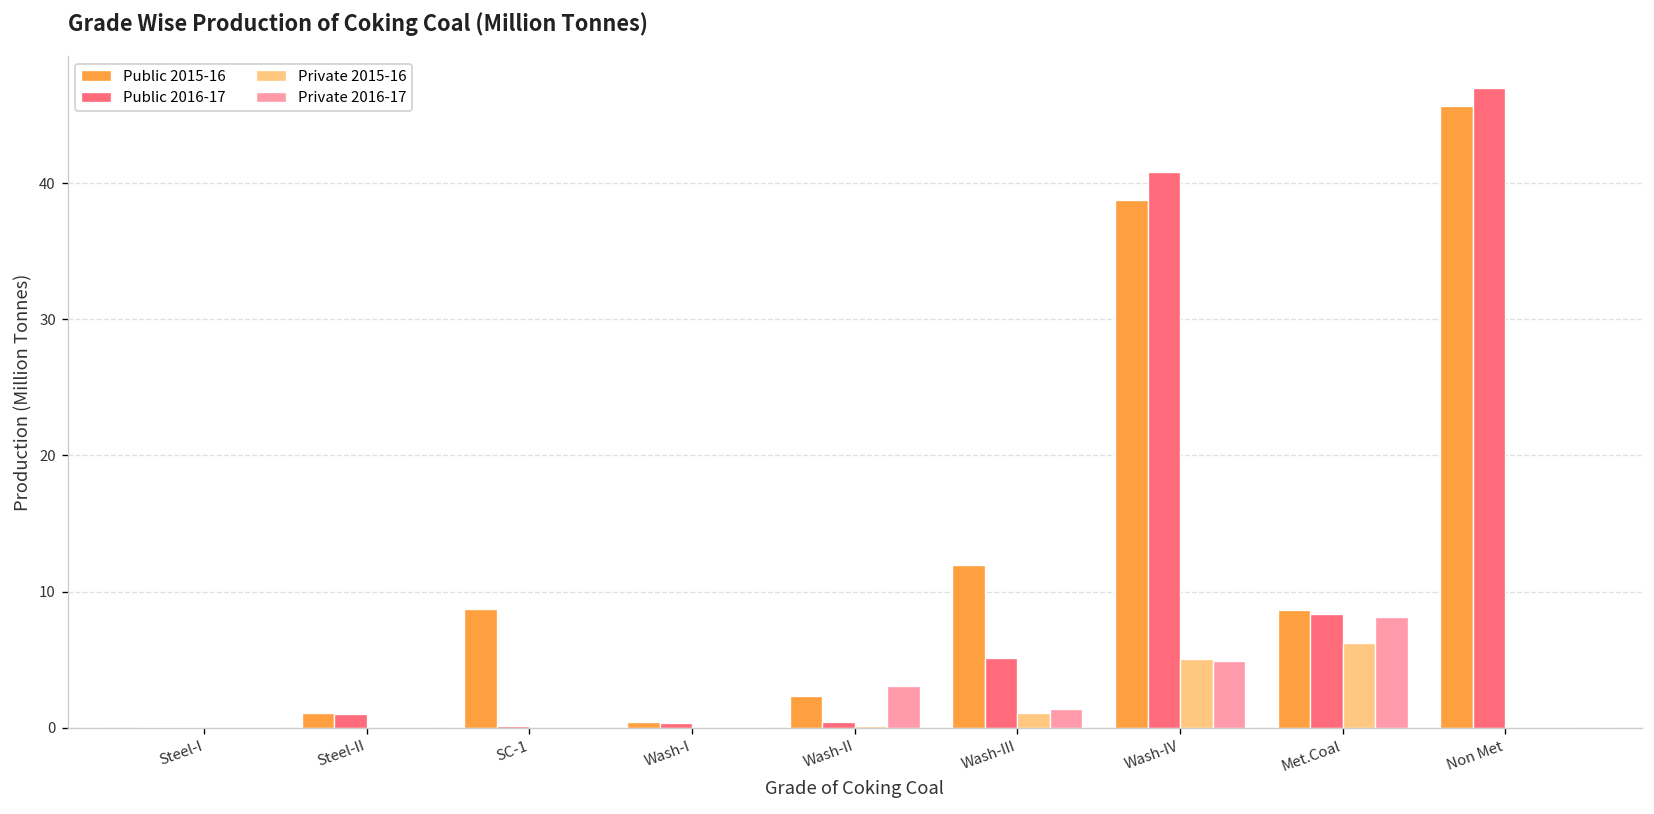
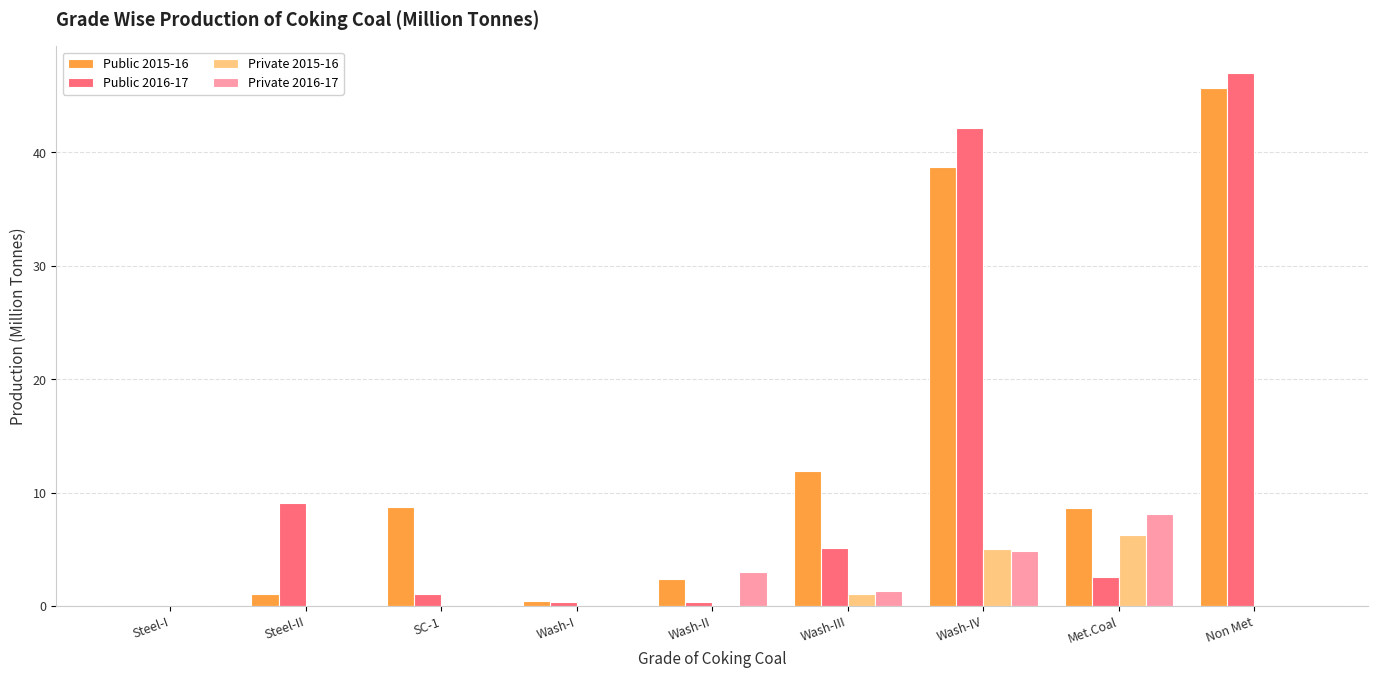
Public 2016-17, Steel-II: 1.0 -> 9.1
Public 2016-17, SC-1: 0.1 -> 1.1
Public 2016-17, Wash-IV: 40.8 -> 42.2
Public 2016-17, Met.Coal: 8.4 -> 2.6
